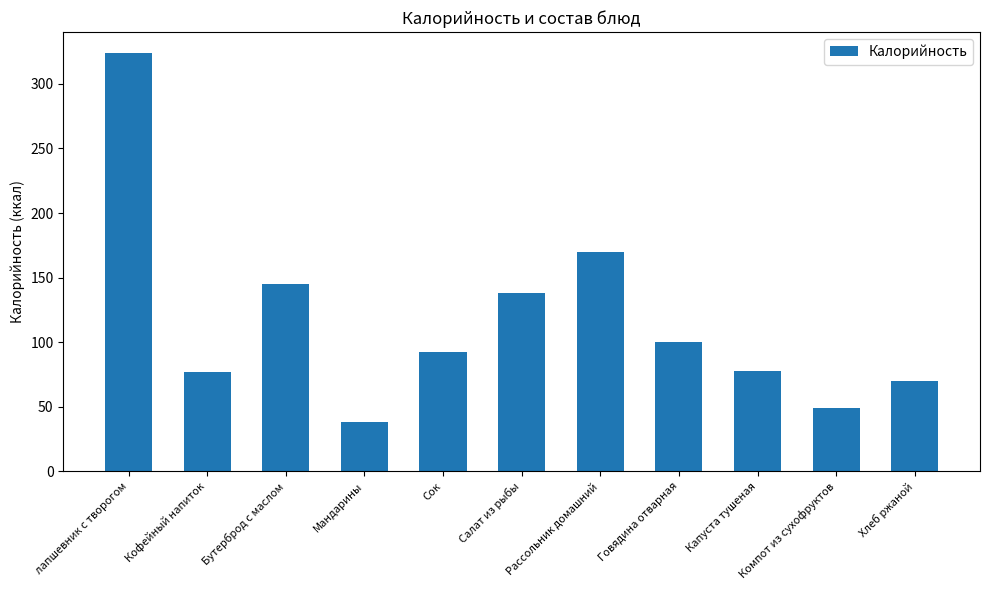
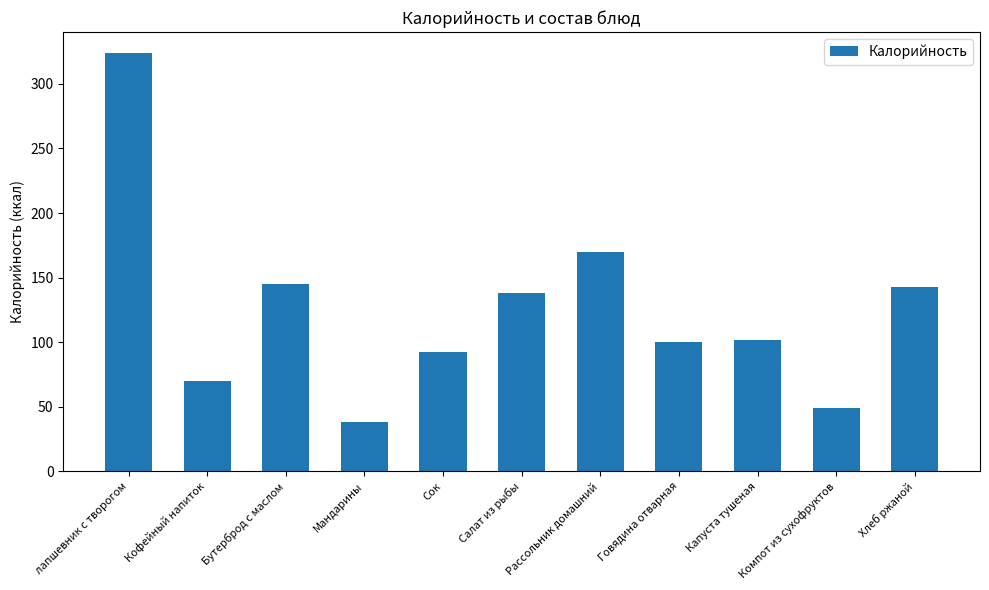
Кофейный напиток: 77 -> 70
Капуста тушеная: 78 -> 102
Хлеб ржаной: 70 -> 143
